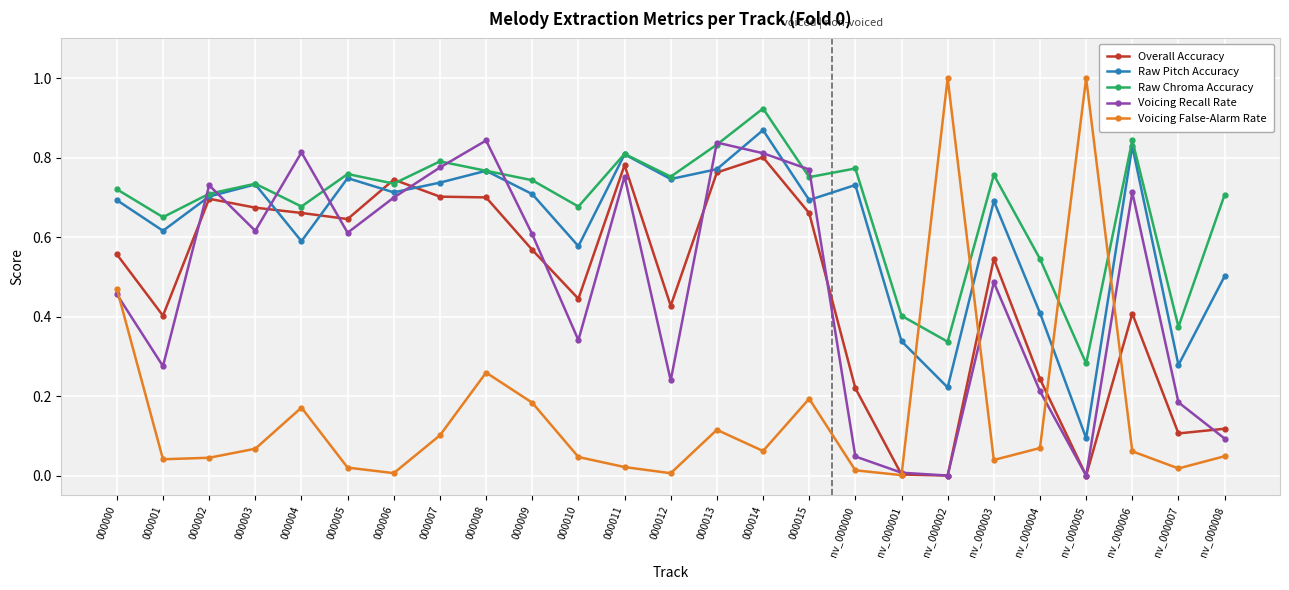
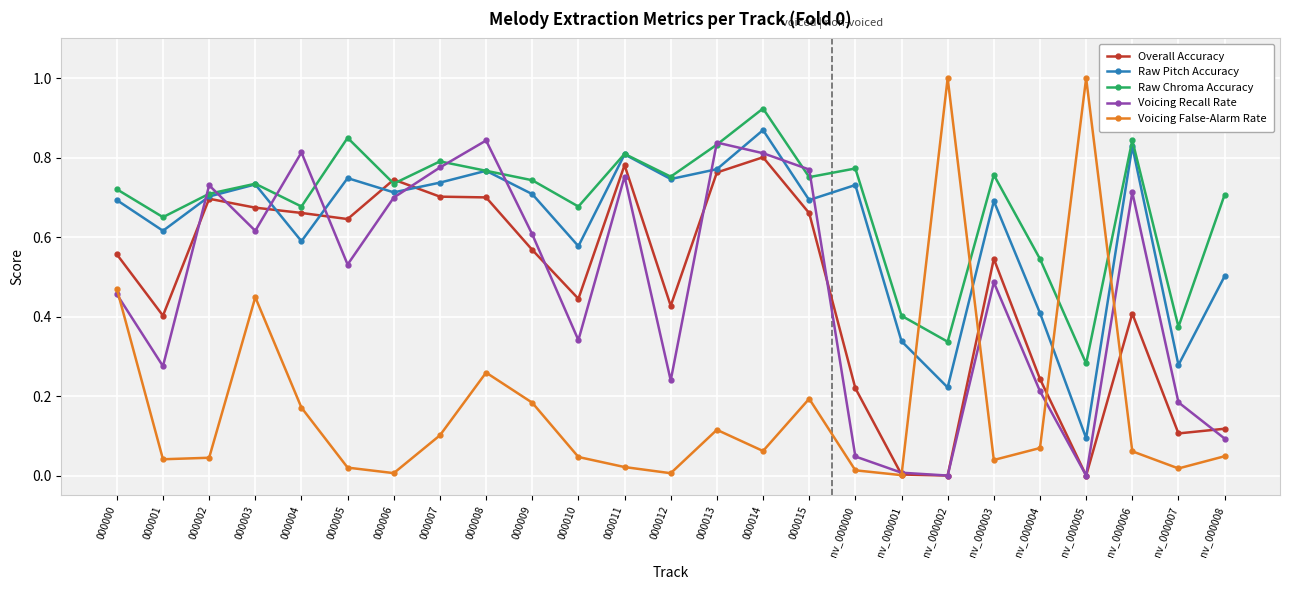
Voicing False-Alarm Rate, 000003: 0.07 -> 0.45
Raw Chroma Accuracy, 000005: 0.76 -> 0.85
Voicing Recall Rate, 000005: 0.61 -> 0.53
